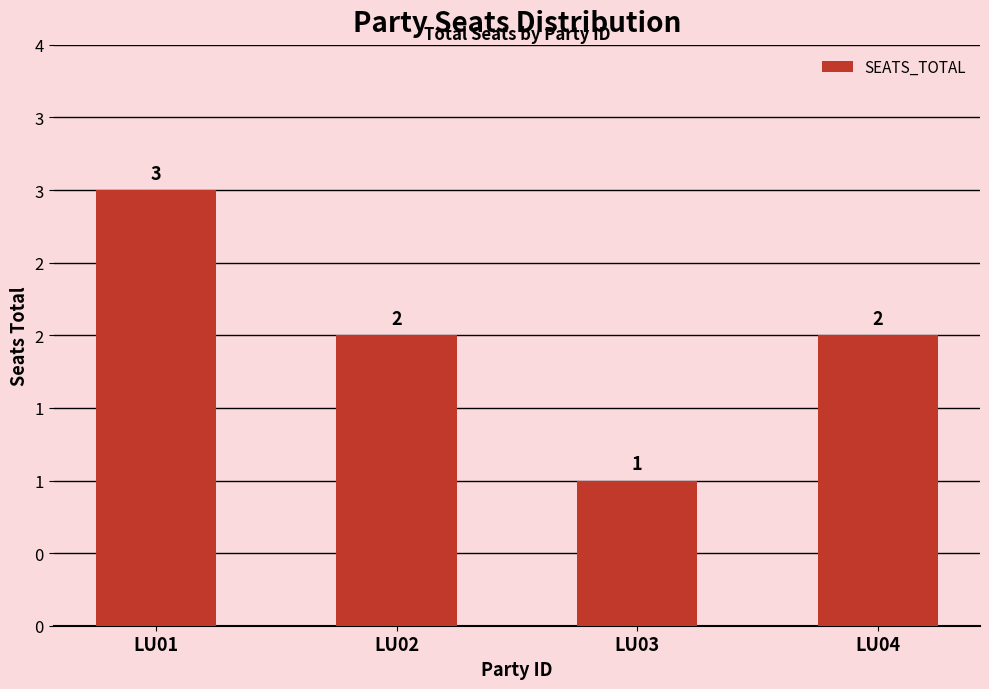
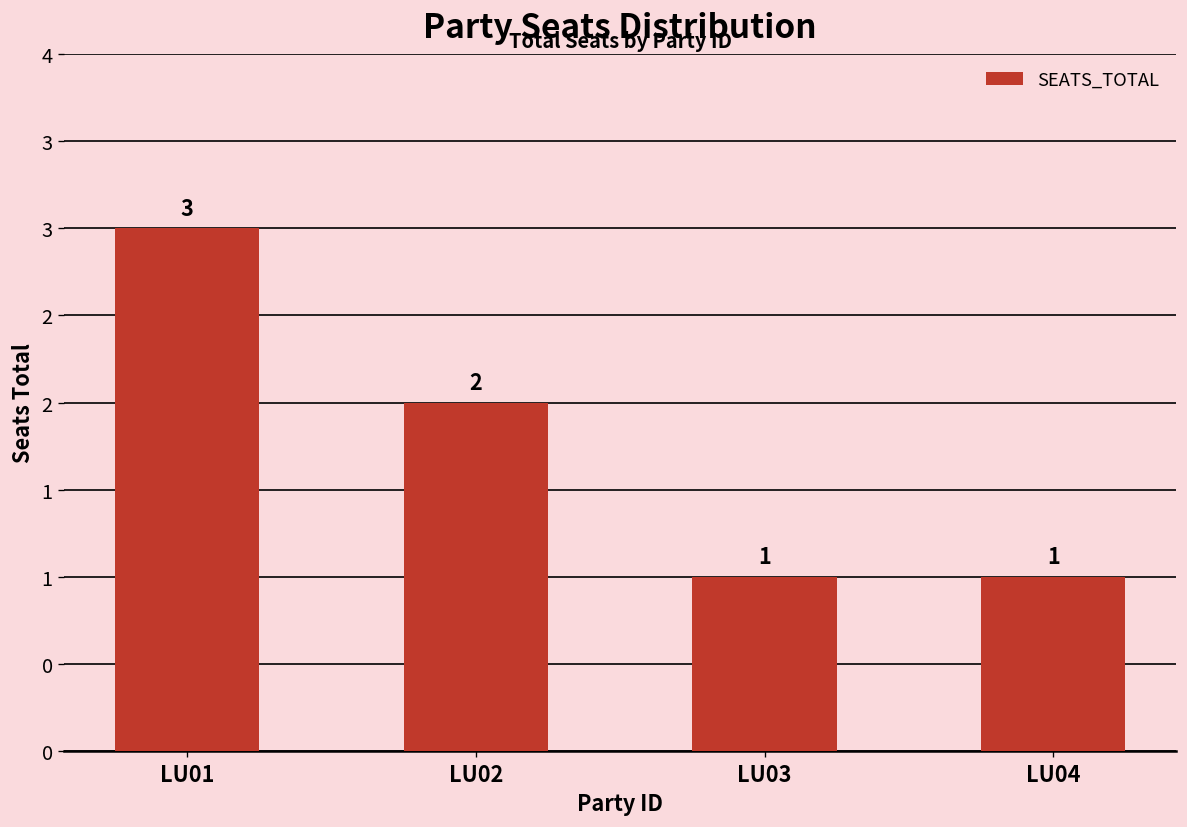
LU04: 2 -> 1
